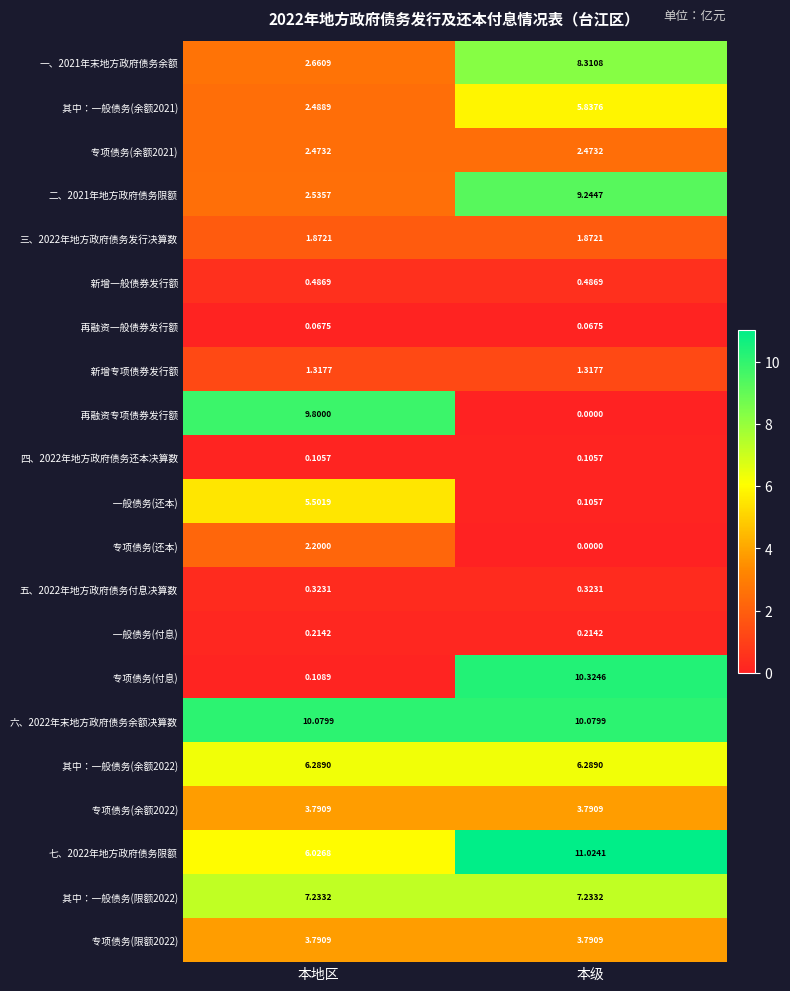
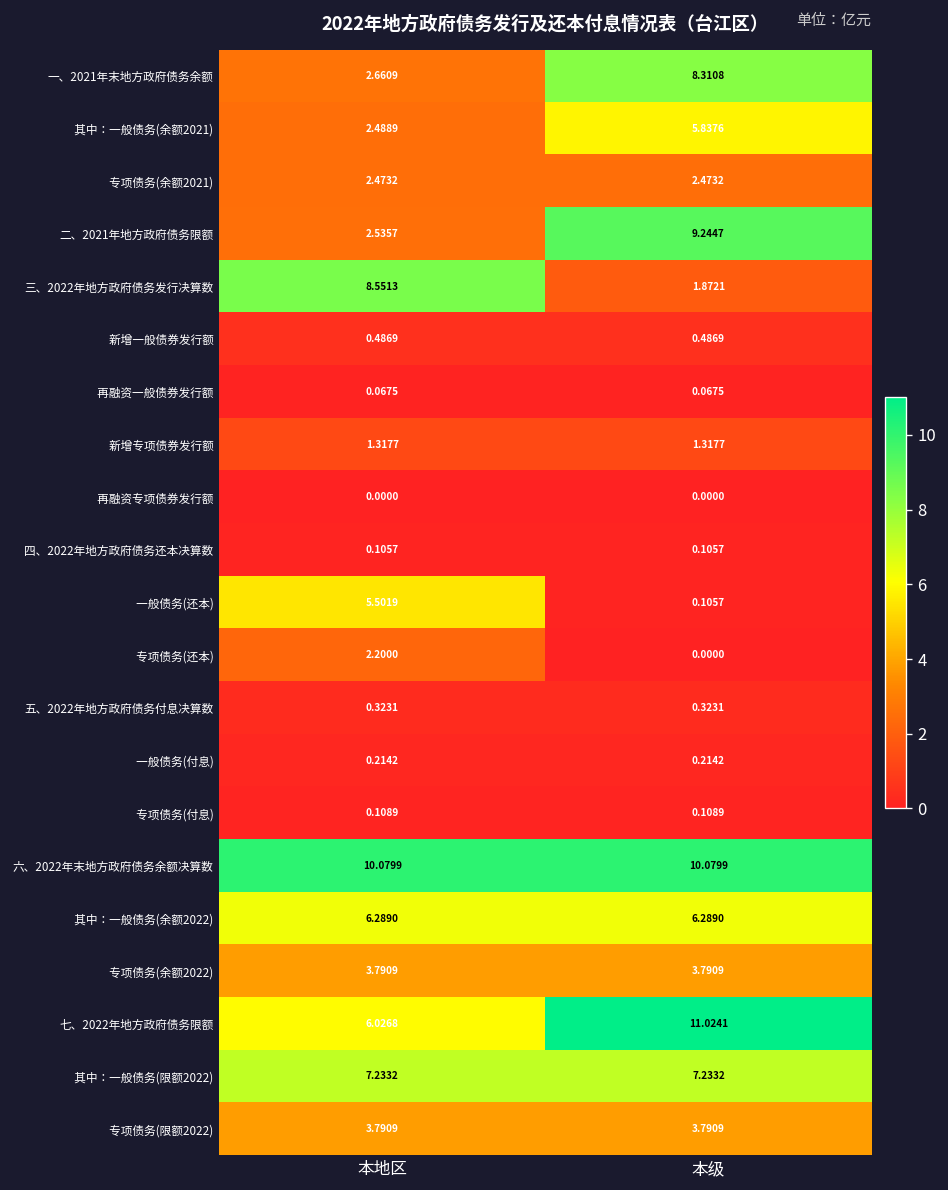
三、2022年地方政府债务发行决算数, 本地区: 1.8721 -> 8.5513
再融资专项债券发行额, 本地区: 9.8000 -> 0.0000
专项债务(付息), 本级: 10.3246 -> 0.1089
